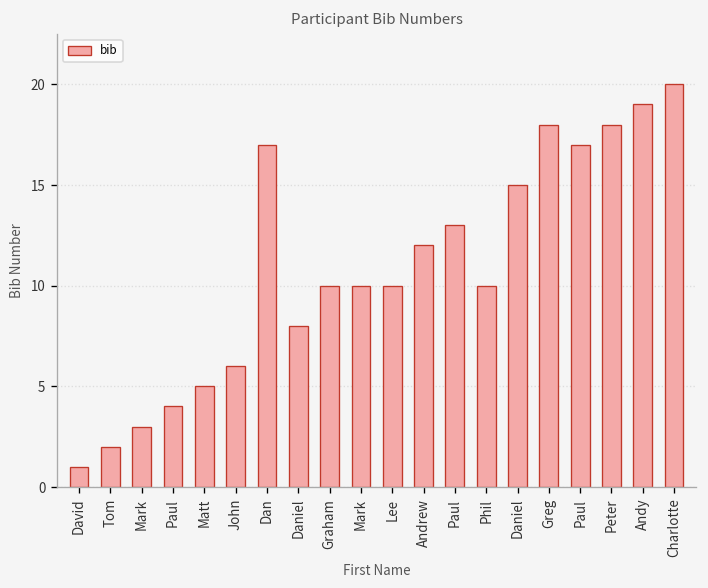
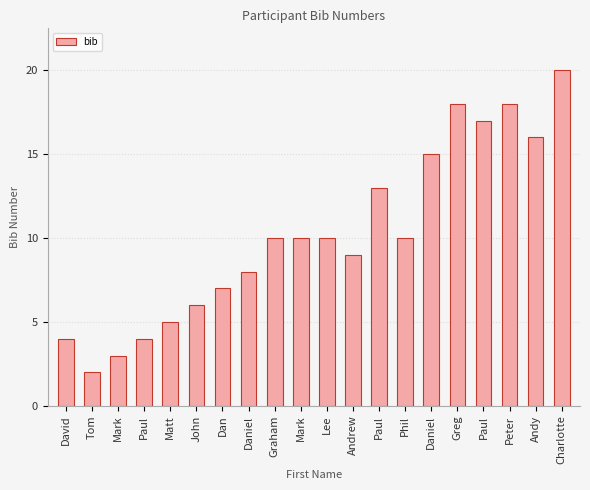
David: 1 -> 4
Dan: 17 -> 7
Andrew: 12 -> 9
Andy: 19 -> 16
